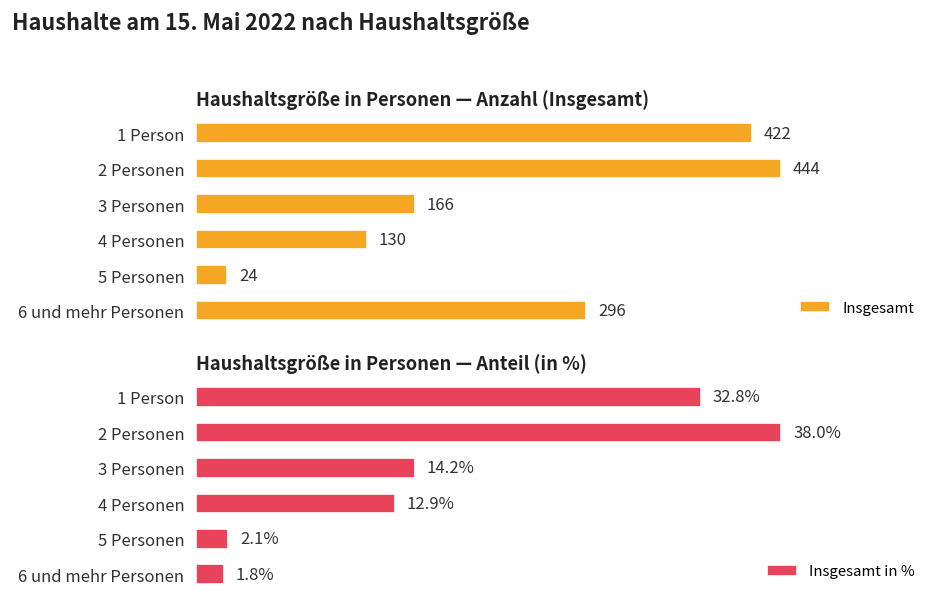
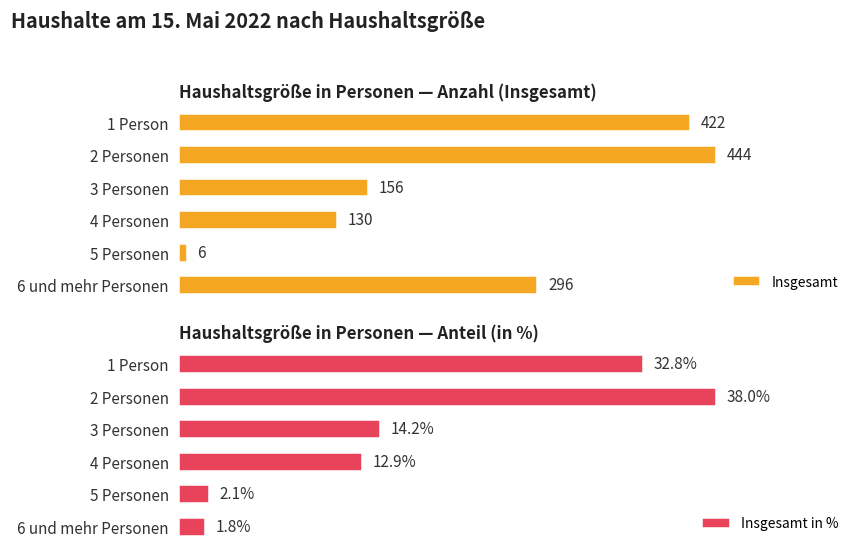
Haushaltsgröße in Personen — Anzahl (Insgesamt), 3 Personen: 166 -> 156
Haushaltsgröße in Personen — Anzahl (Insgesamt), 5 Personen: 24 -> 6
